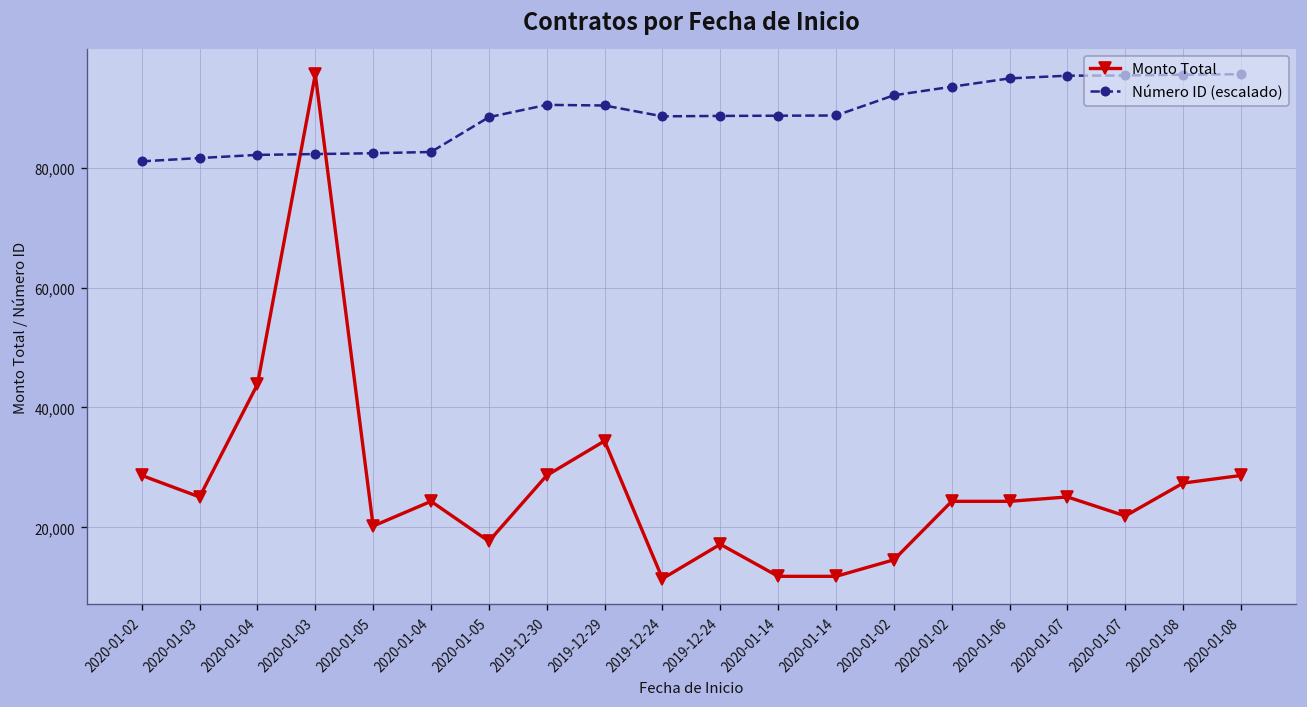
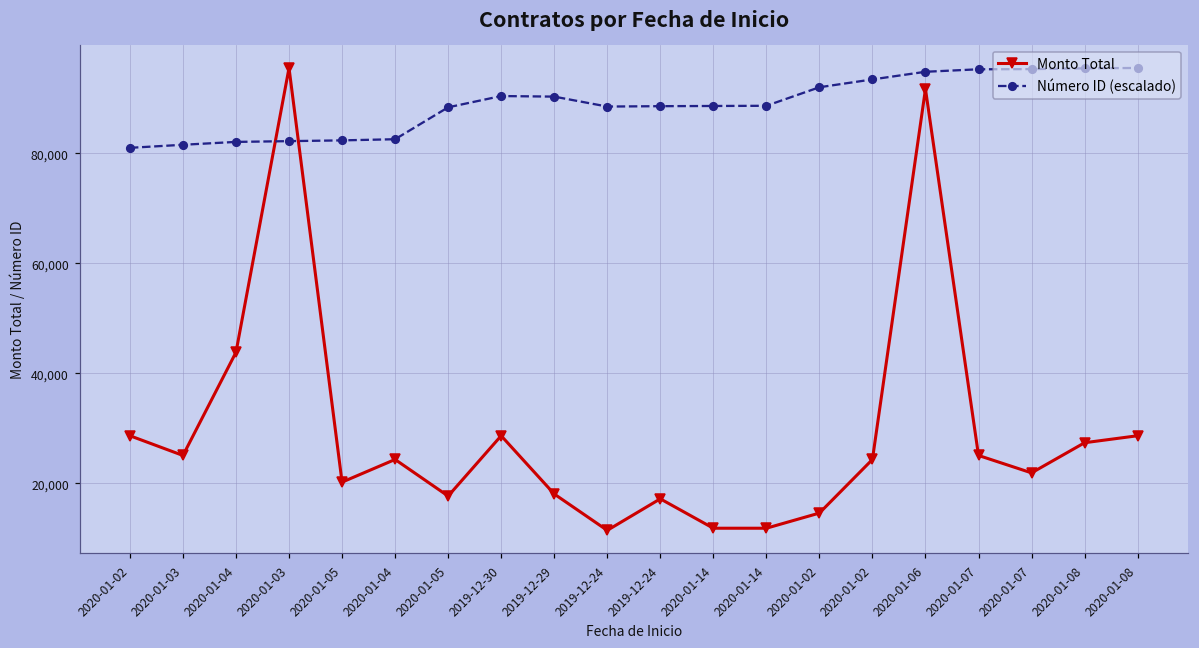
Monto Total, 2019-12-29: 34,000 -> 18,000
Monto Total, 2020-01-06: 24,000 -> 92,000
